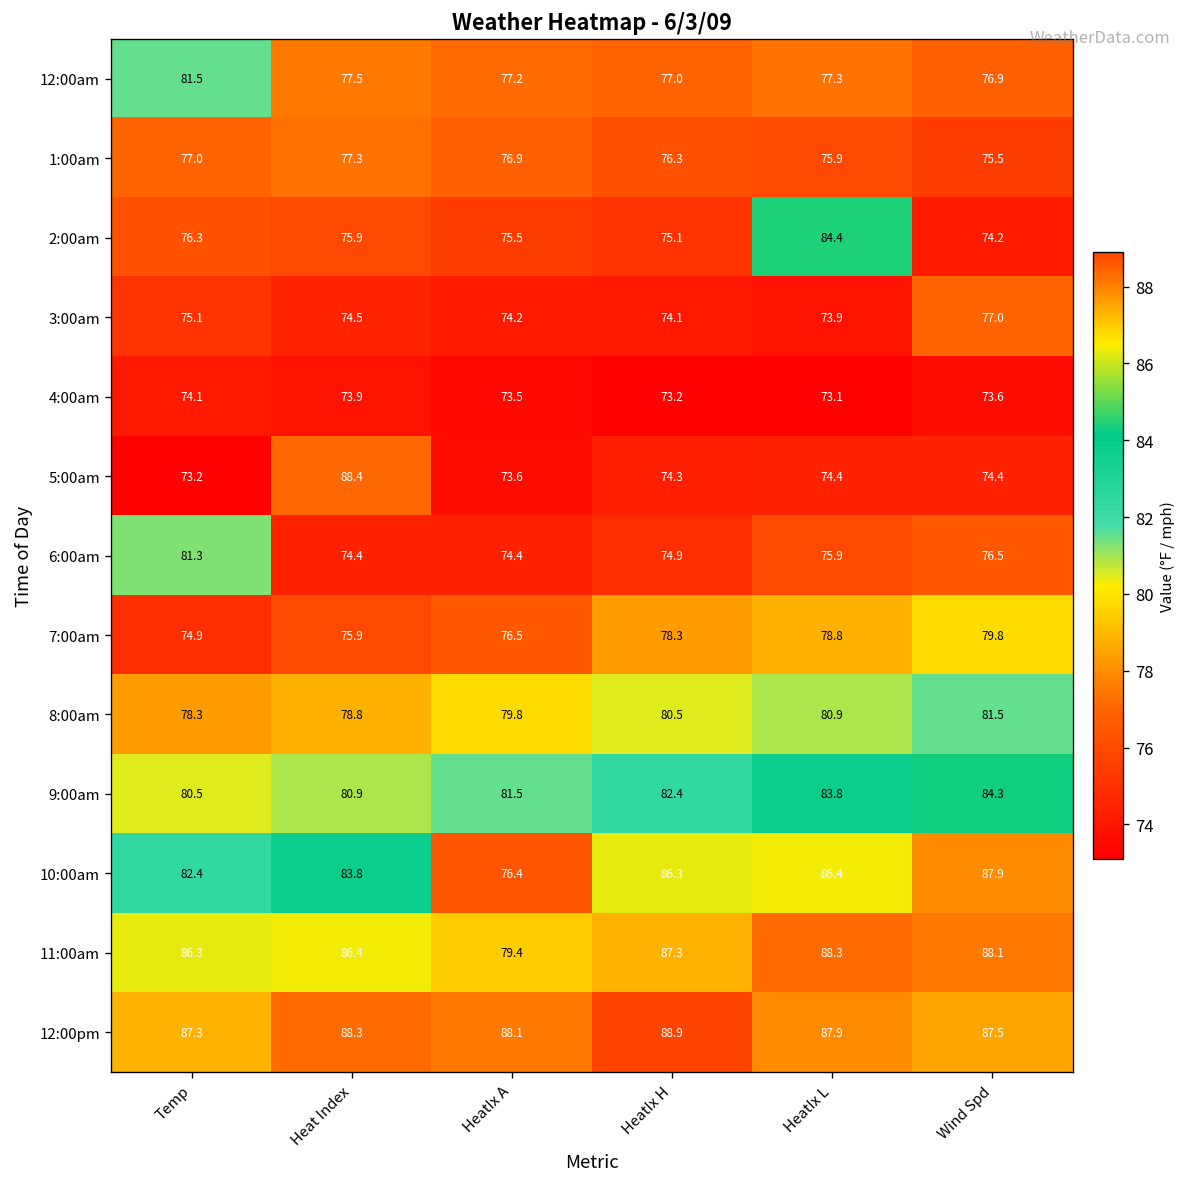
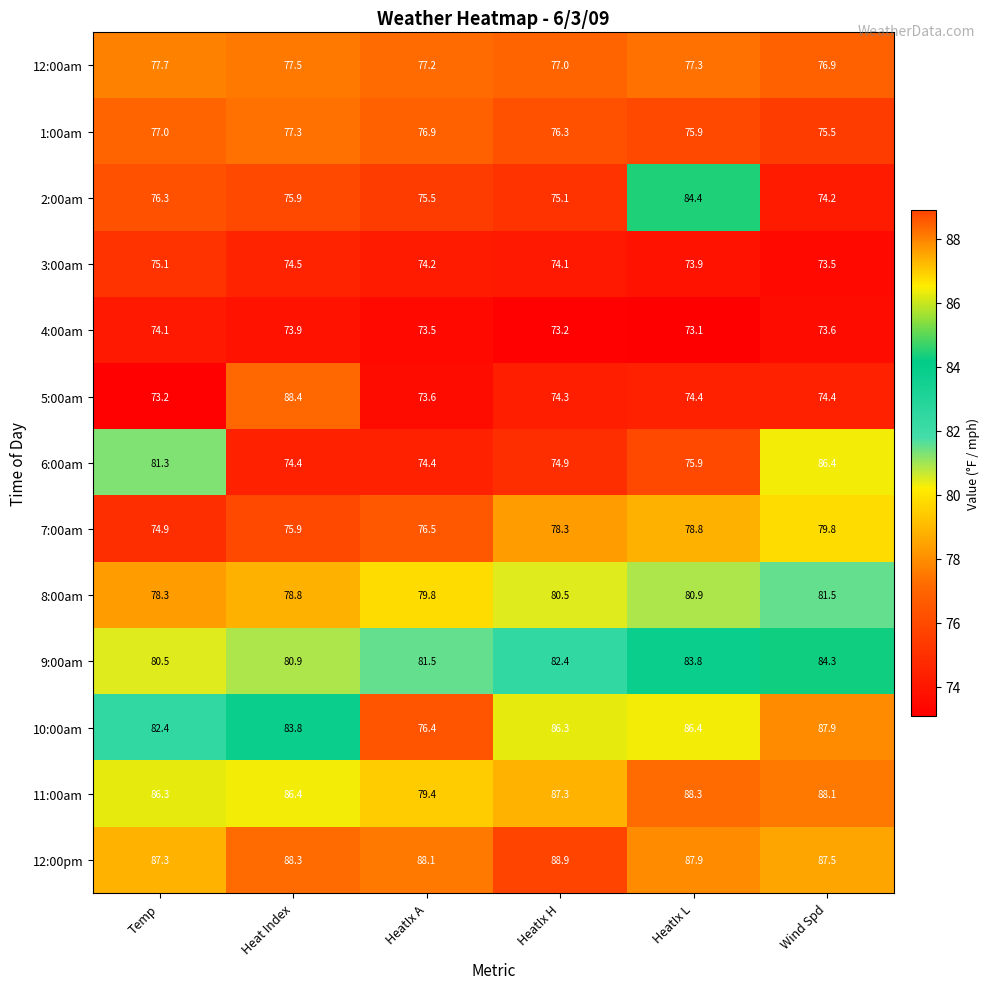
12:00am, Temp: 81.5 -> 77.7
3:00am, Wind Spd: 77.0 -> 73.5
6:00am, Wind Spd: 76.5 -> 86.4
